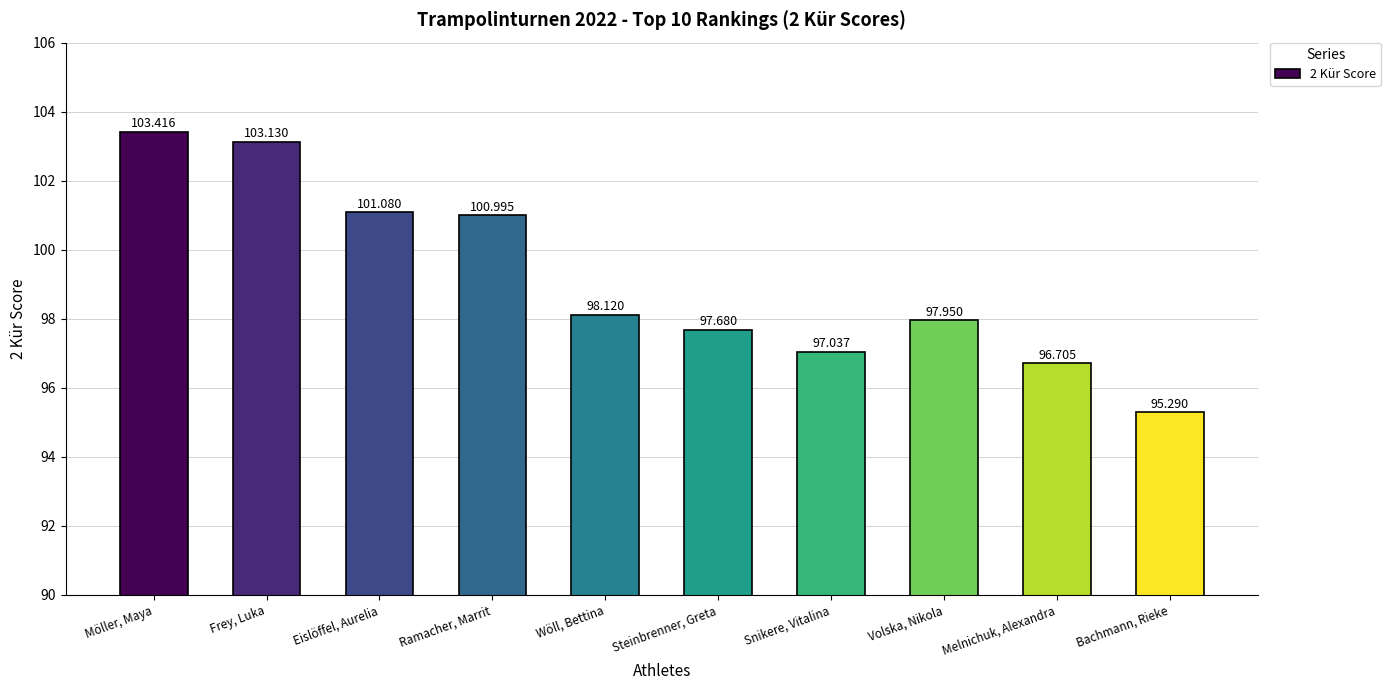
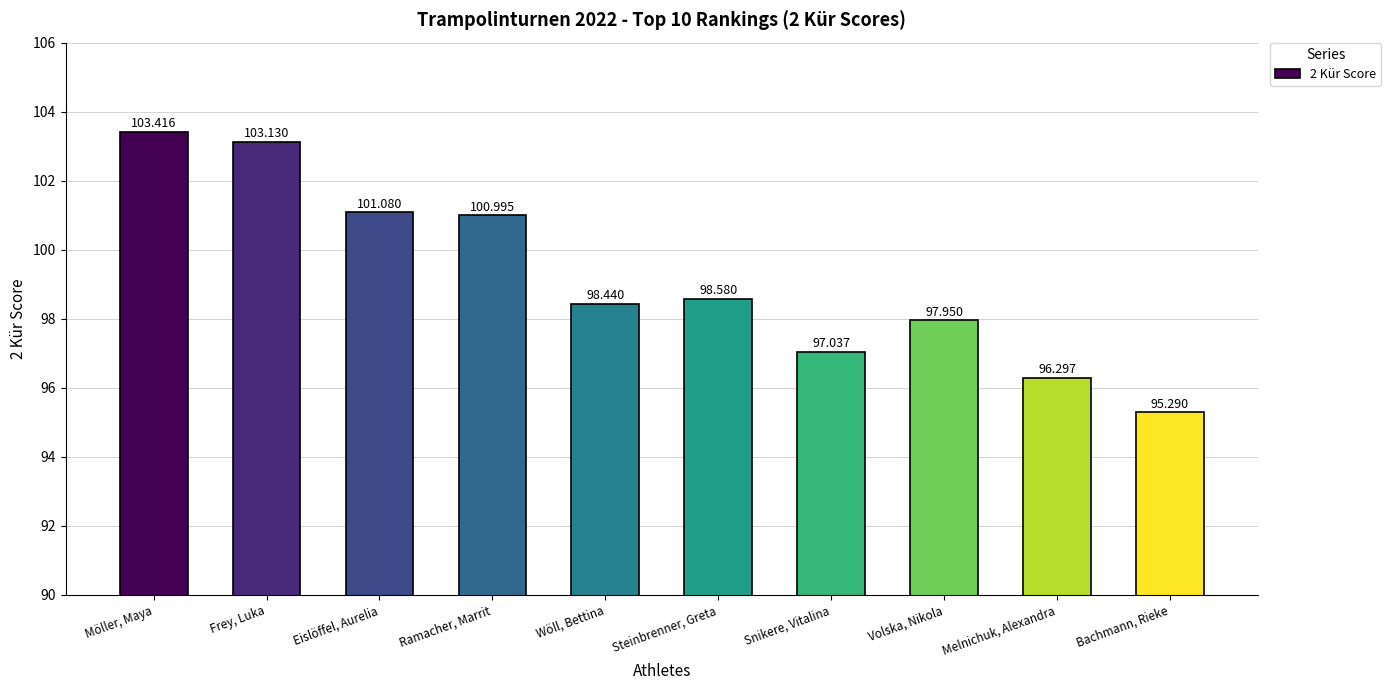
Wöll, Bettina: 98.120 -> 98.440
Steinbrenner, Greta: 97.680 -> 98.580
Melnichuk, Alexandra: 96.705 -> 96.297
